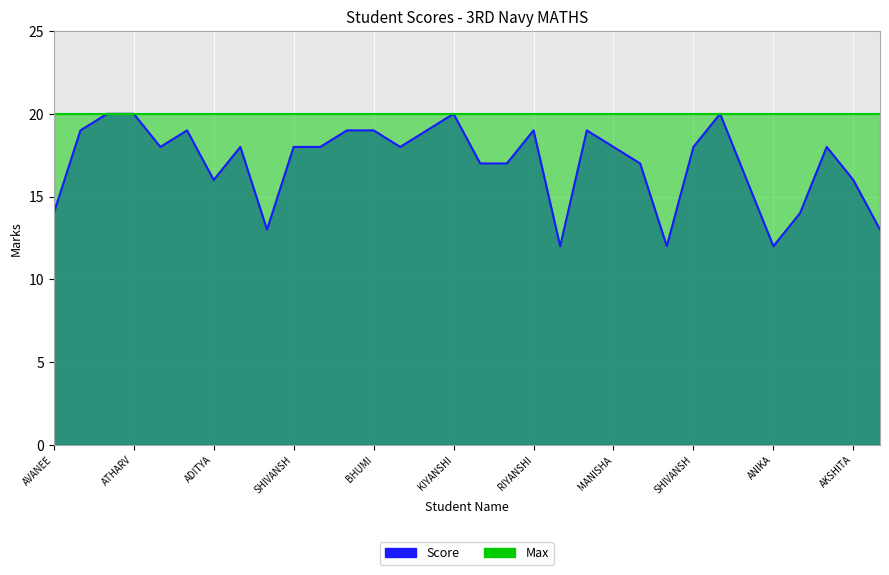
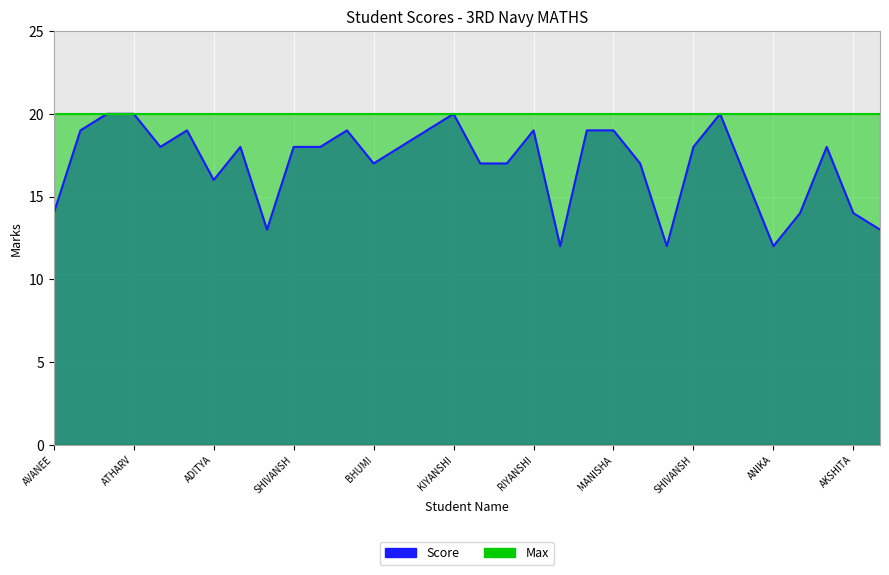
Score, BHUMI: 19 -> 17
Score, MANISHA: 18 -> 19
Score, AKSHITA: 16 -> 14
